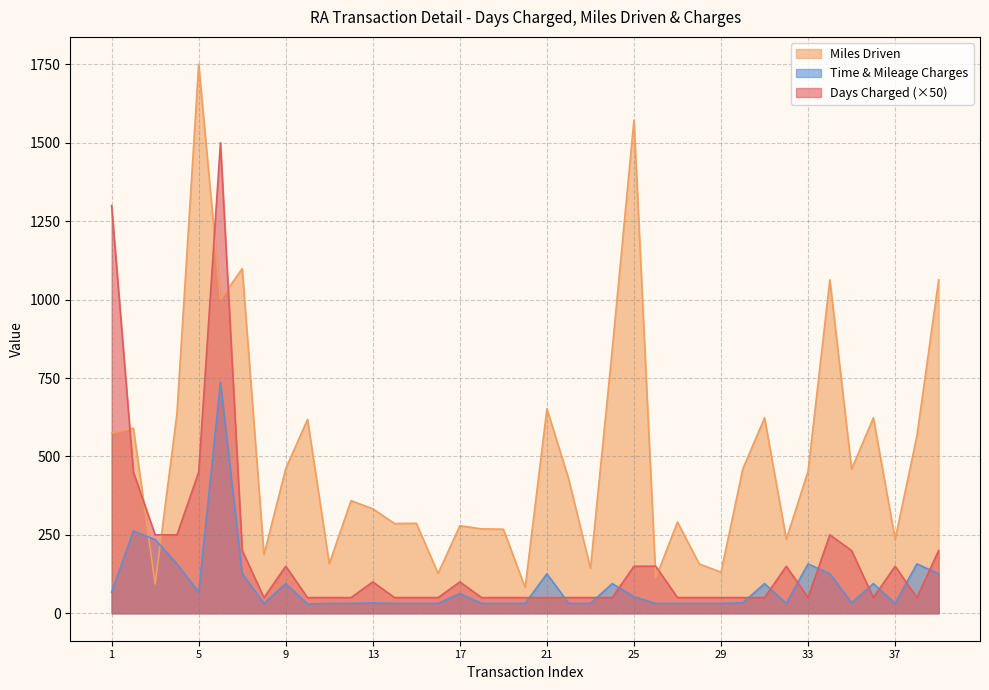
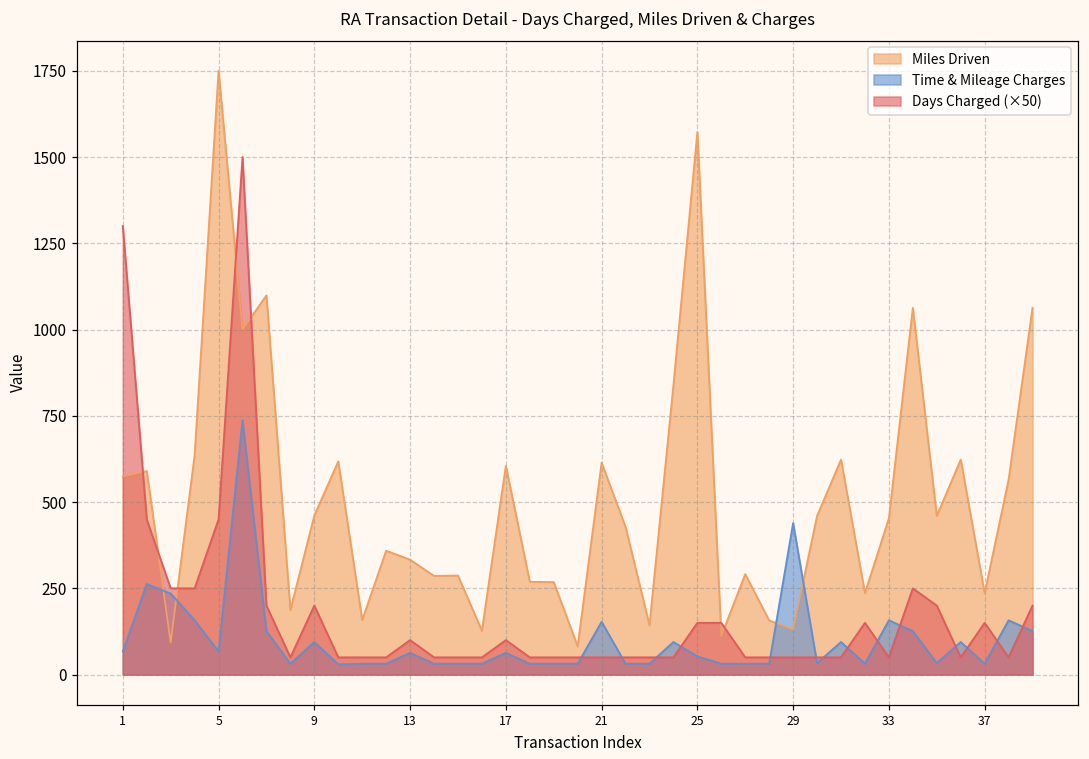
Days Charged (×50), 9: 150 -> 200
Time & Mileage Charges, 13: 30 -> 60
Miles Driven, 17: 280 -> 610
Miles Driven, 21: 650 -> 610
Time & Mileage Charges, 21: 130 -> 150
Time & Mileage Charges, 29: 30 -> 440
